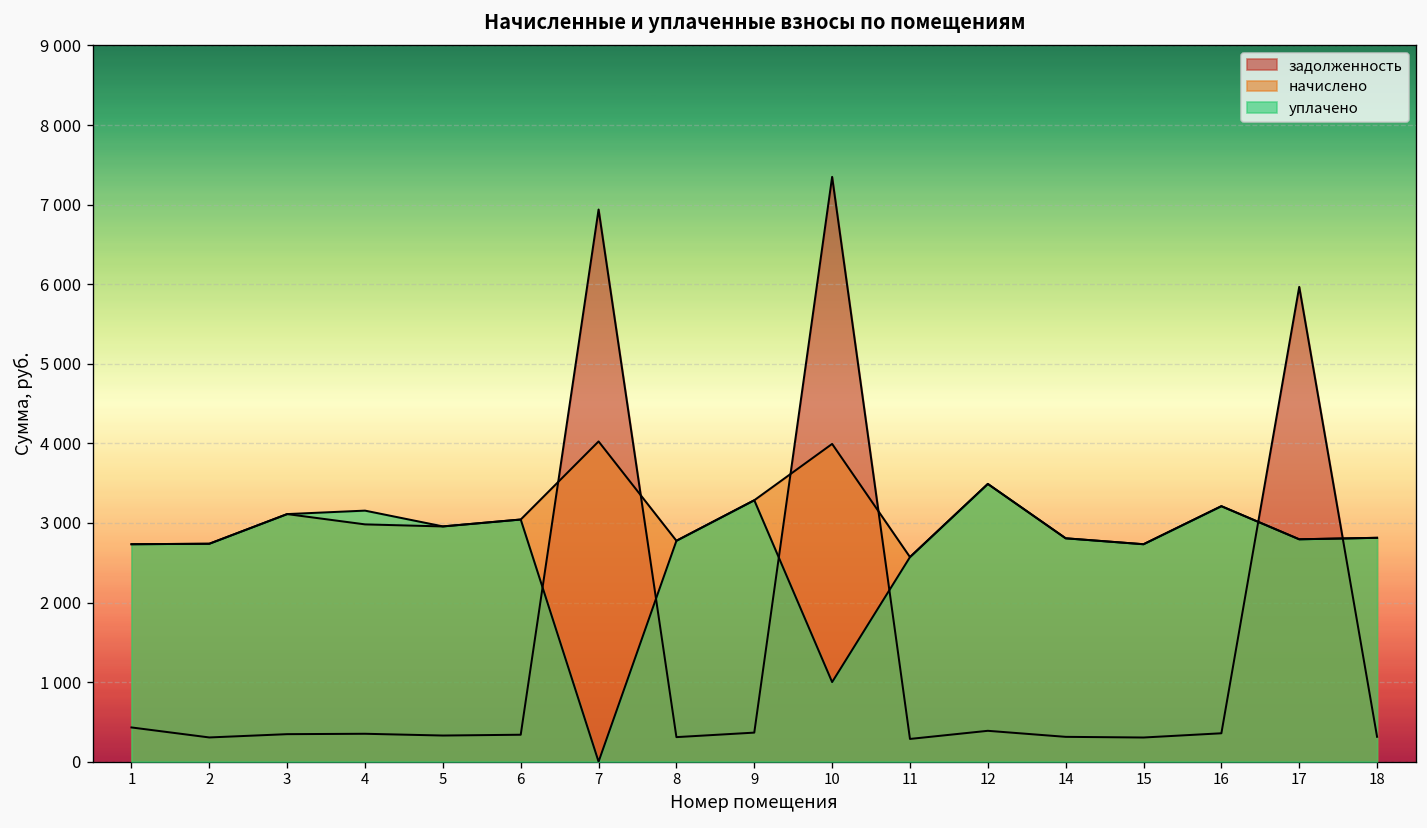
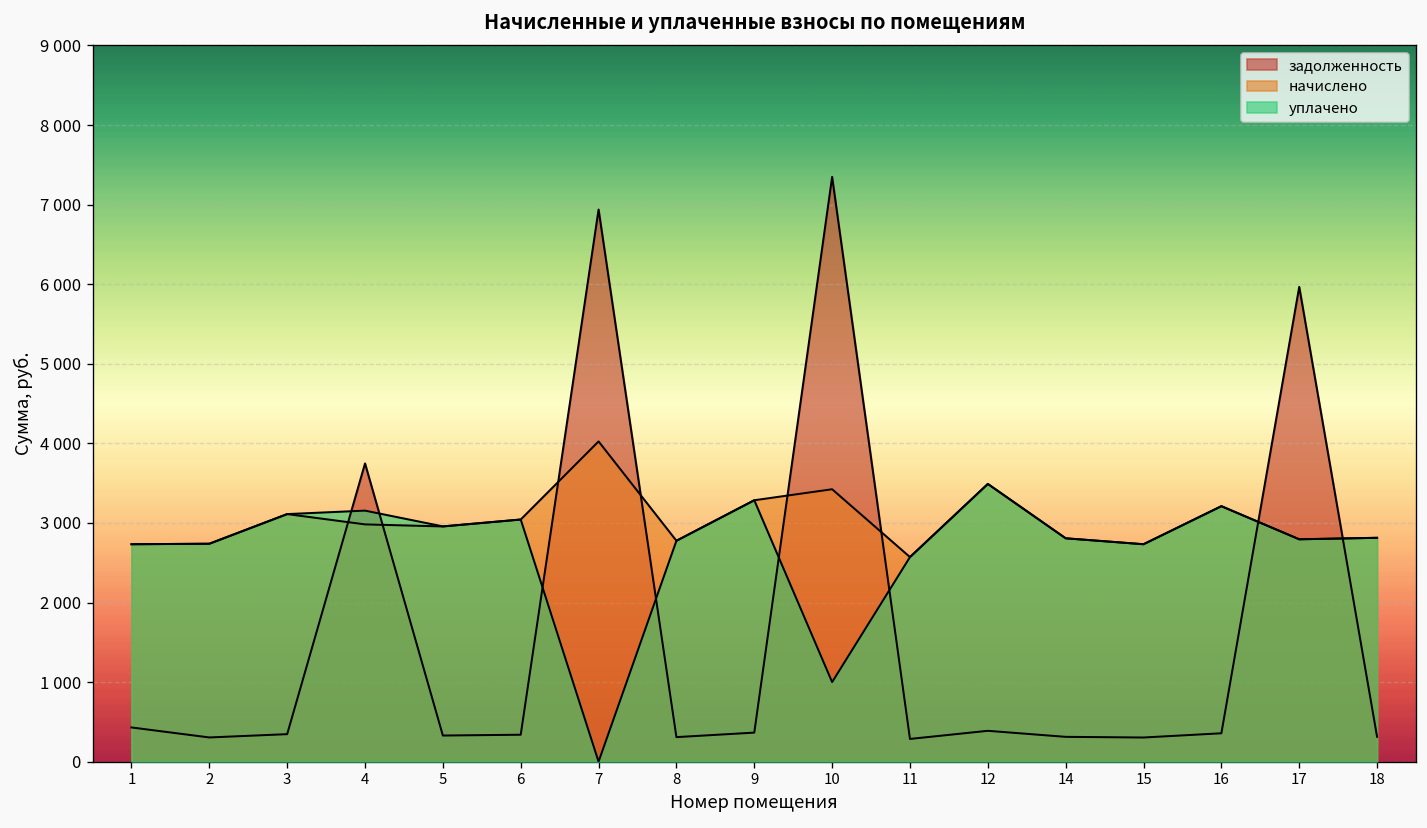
задолженность, 4: 400 -> 3700
начислено, 10: 4000 -> 3400
